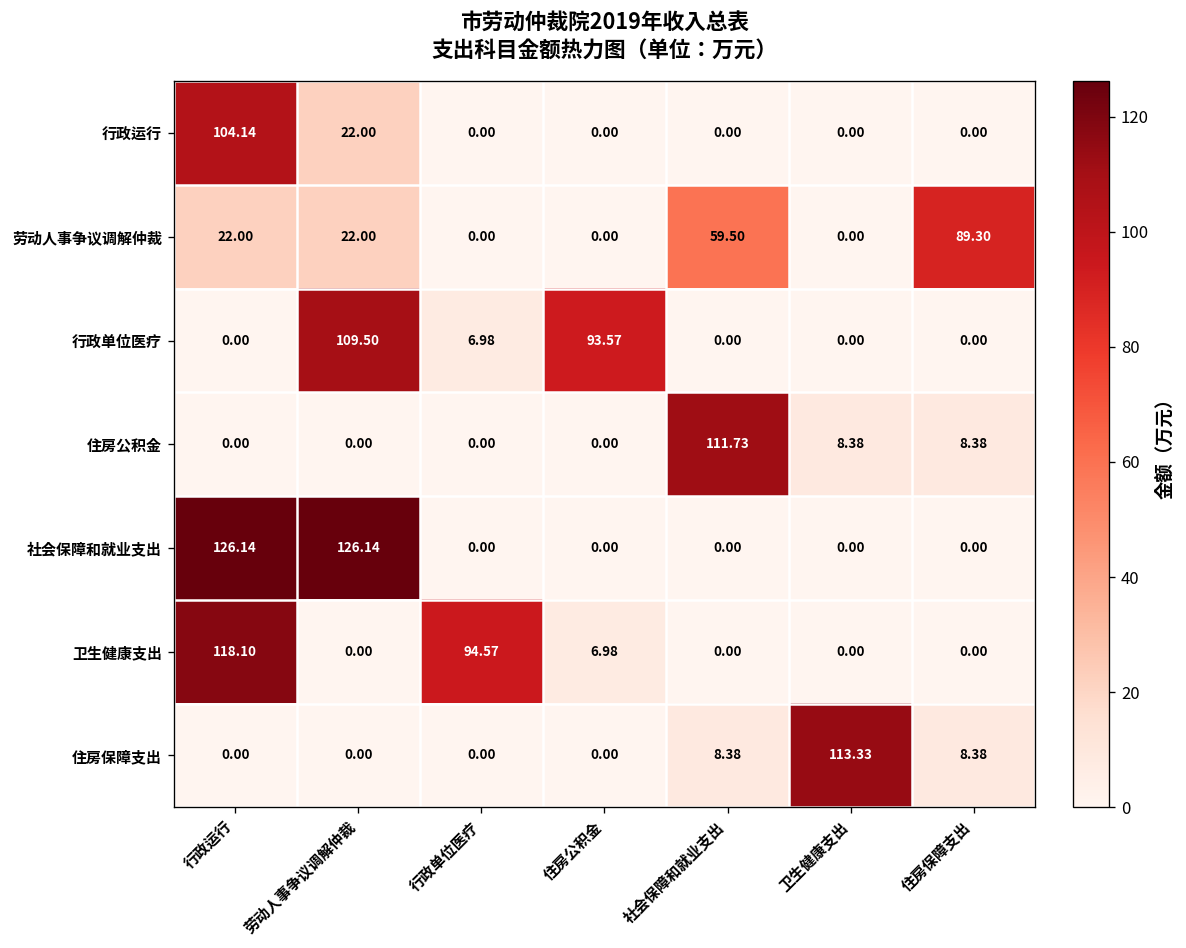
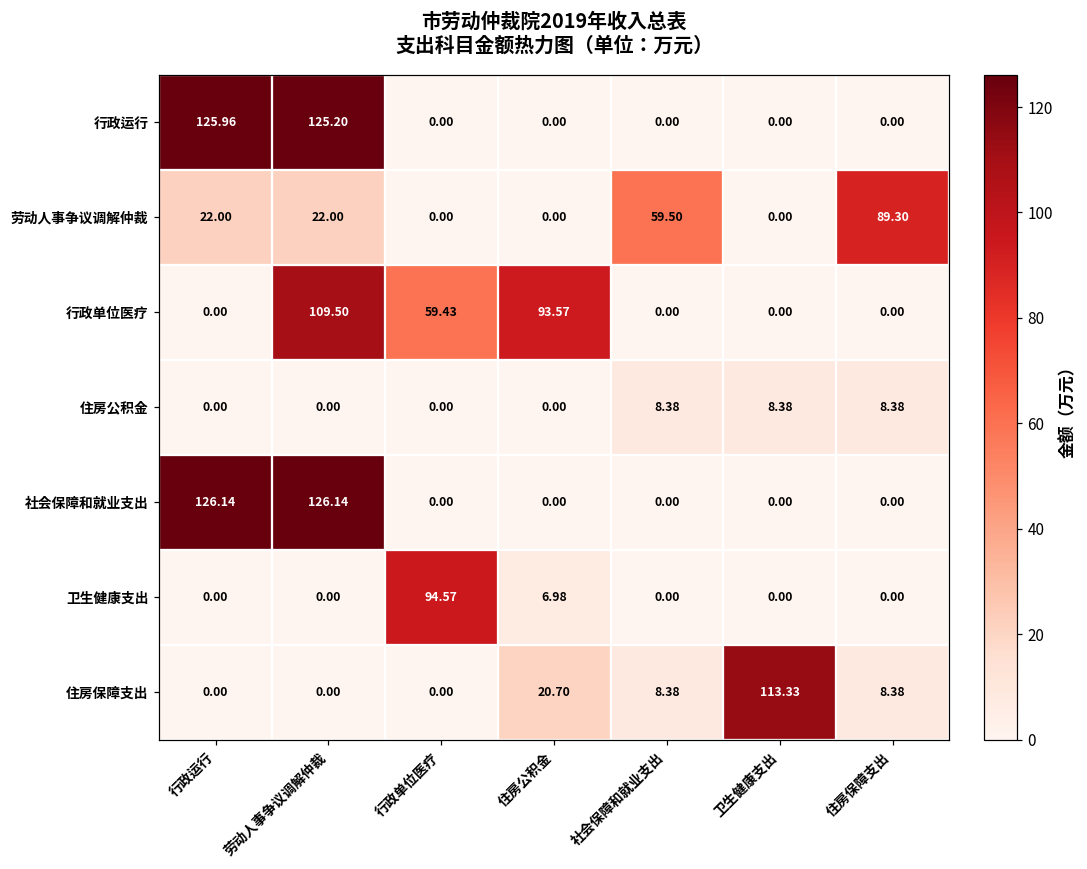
行政运行, 行政运行: 104.14 -> 125.96
行政运行, 劳动人事争议调解仲裁: 22.00 -> 125.20
行政单位医疗, 行政单位医疗: 6.98 -> 59.43
住房公积金, 社会保障和就业支出: 111.73 -> 8.38
卫生健康支出, 行政运行: 118.10 -> 0.00
住房保障支出, 住房公积金: 0.00 -> 20.70
